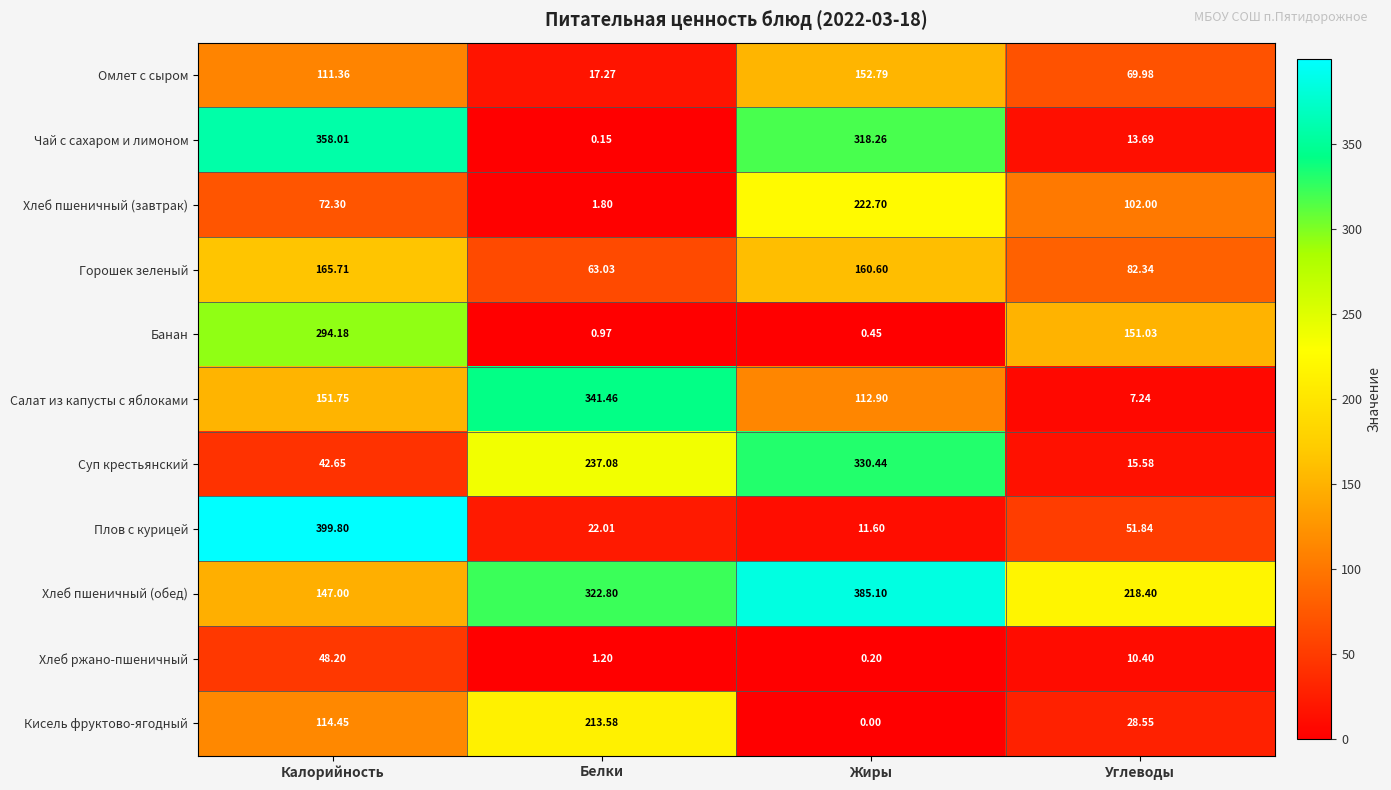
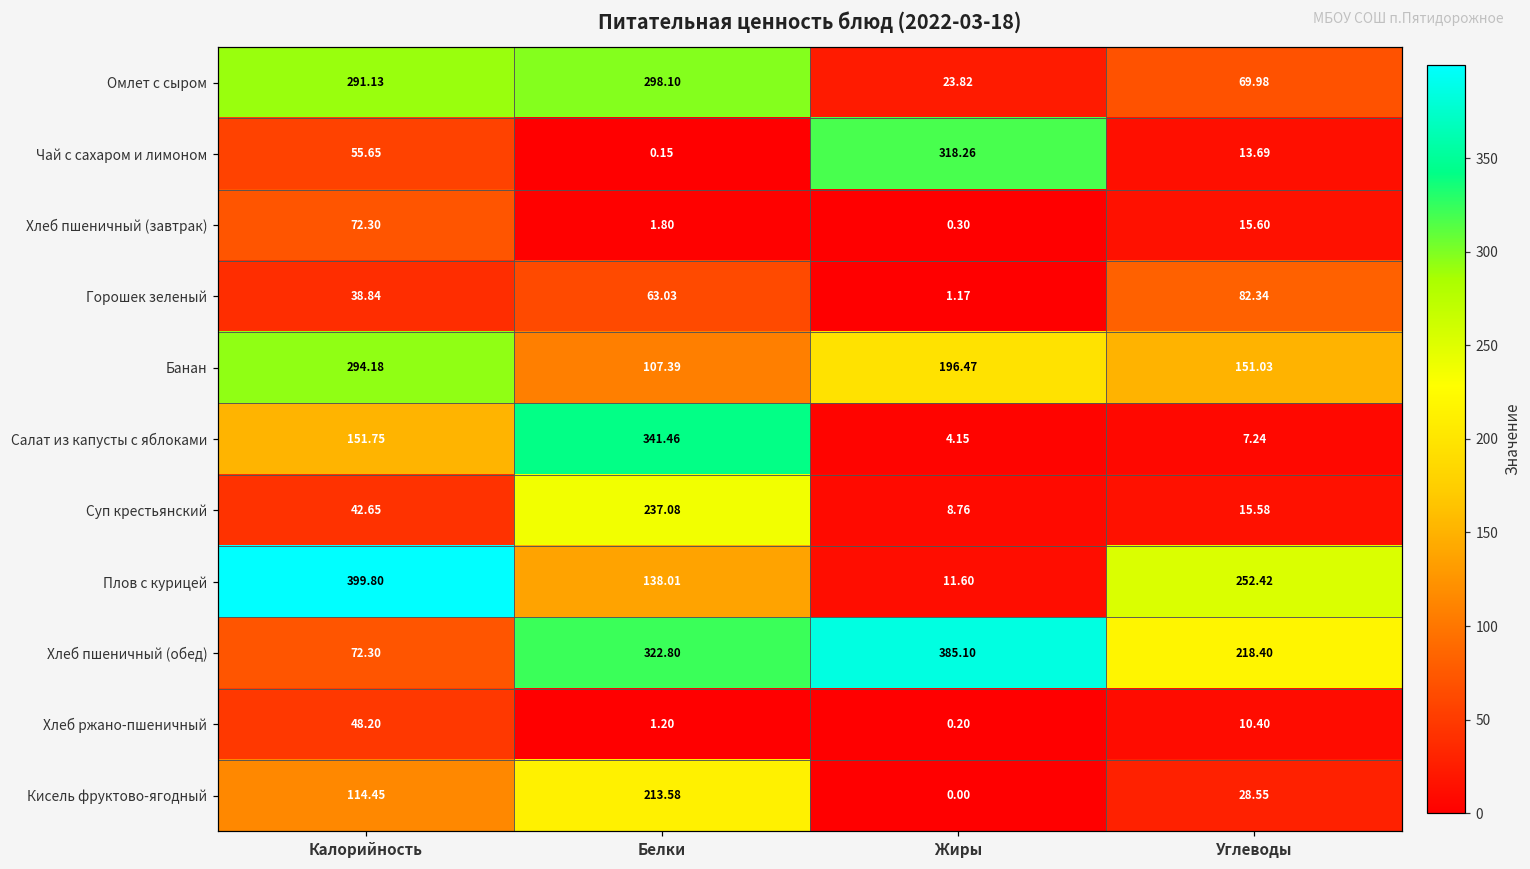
Омлет с сыром, Калорийность: 111.36 -> 291.13
Омлет с сыром, Белки: 17.27 -> 298.10
Омлет с сыром, Жиры: 152.79 -> 23.82
Чай с сахаром и лимоном, Калорийность: 358.01 -> 55.65
Хлеб пшеничный (завтрак), Жиры: 222.70 -> 0.30
Хлеб пшеничный (завтрак), Углеводы: 102.00 -> 15.60
Горошек зеленый, Калорийность: 165.71 -> 38.84
Горошек зеленый, Жиры: 160.60 -> 1.17
Банан, Белки: 0.97 -> 107.39
Банан, Жиры: 0.45 -> 196.47
Салат из капусты с яблоками, Жиры: 112.90 -> 4.15
Суп крестьянский, Жиры: 330.44 -> 8.76
Плов с курицей, Белки: 22.01 -> 138.01
Плов с курицей, Углеводы: 51.84 -> 252.42
Хлеб пшеничный (обед), Калорийность: 147.00 -> 72.30
